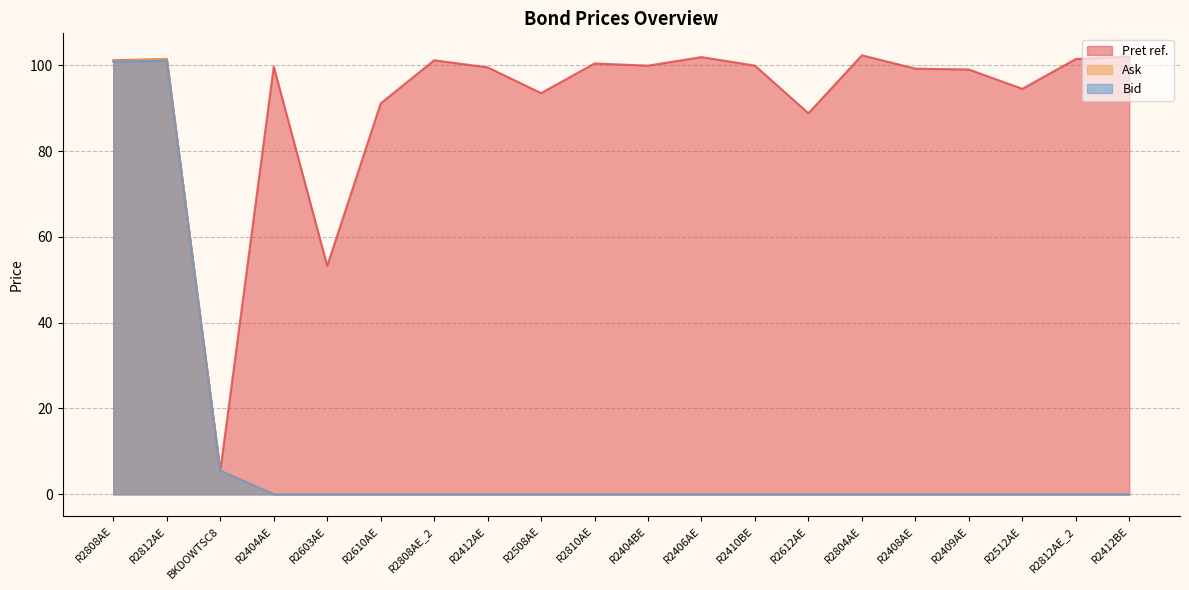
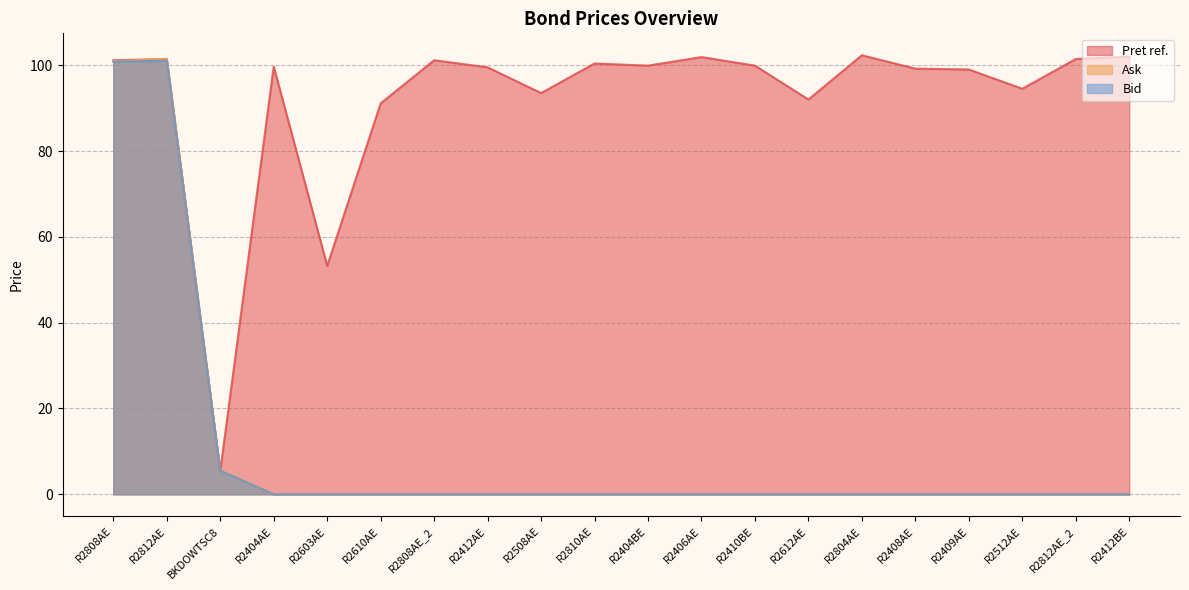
Pret ref., R2612AE: 89 -> 92
